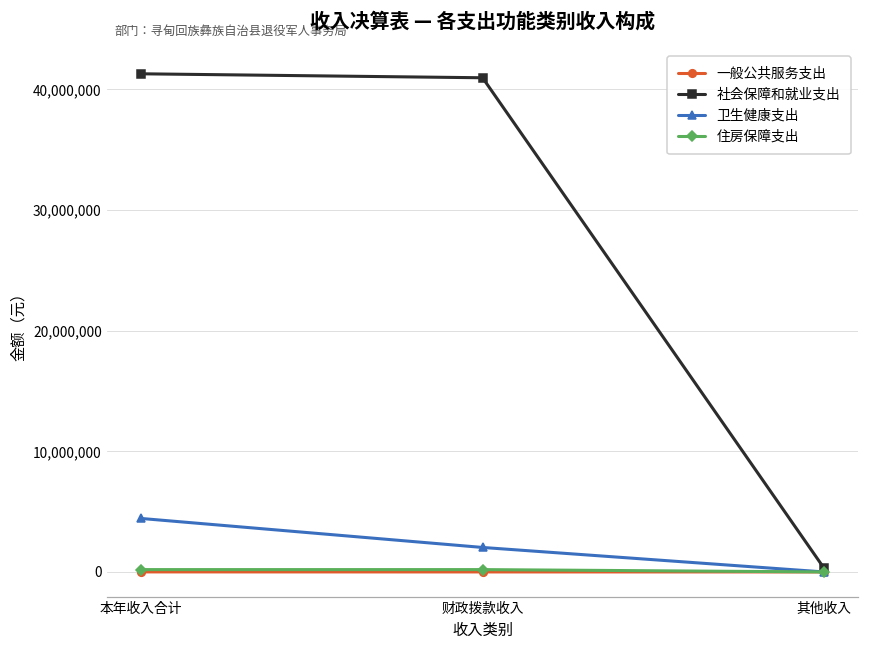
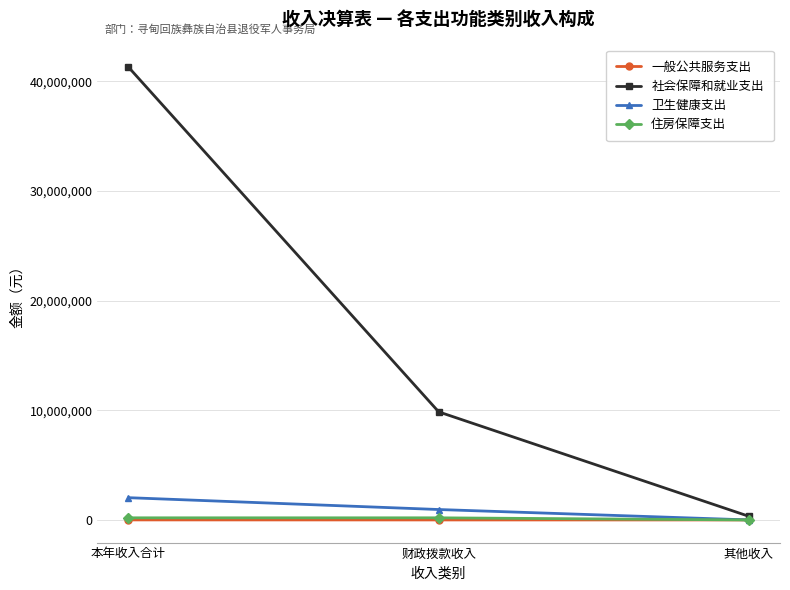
卫生健康支出, 本年收入合计: 4,400,000 -> 2,000,000
社会保障和就业支出, 财政拨款收入: 41,000,000 -> 9,900,000
卫生健康支出, 财政拨款收入: 2,000,000 -> 1,000,000
